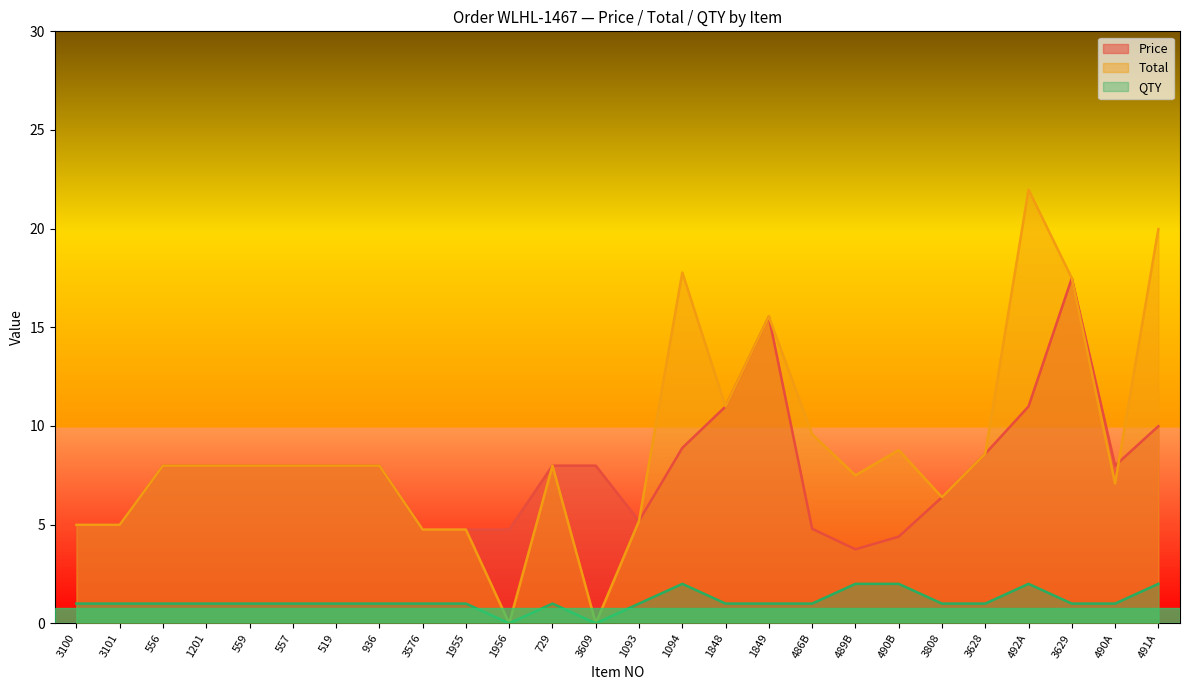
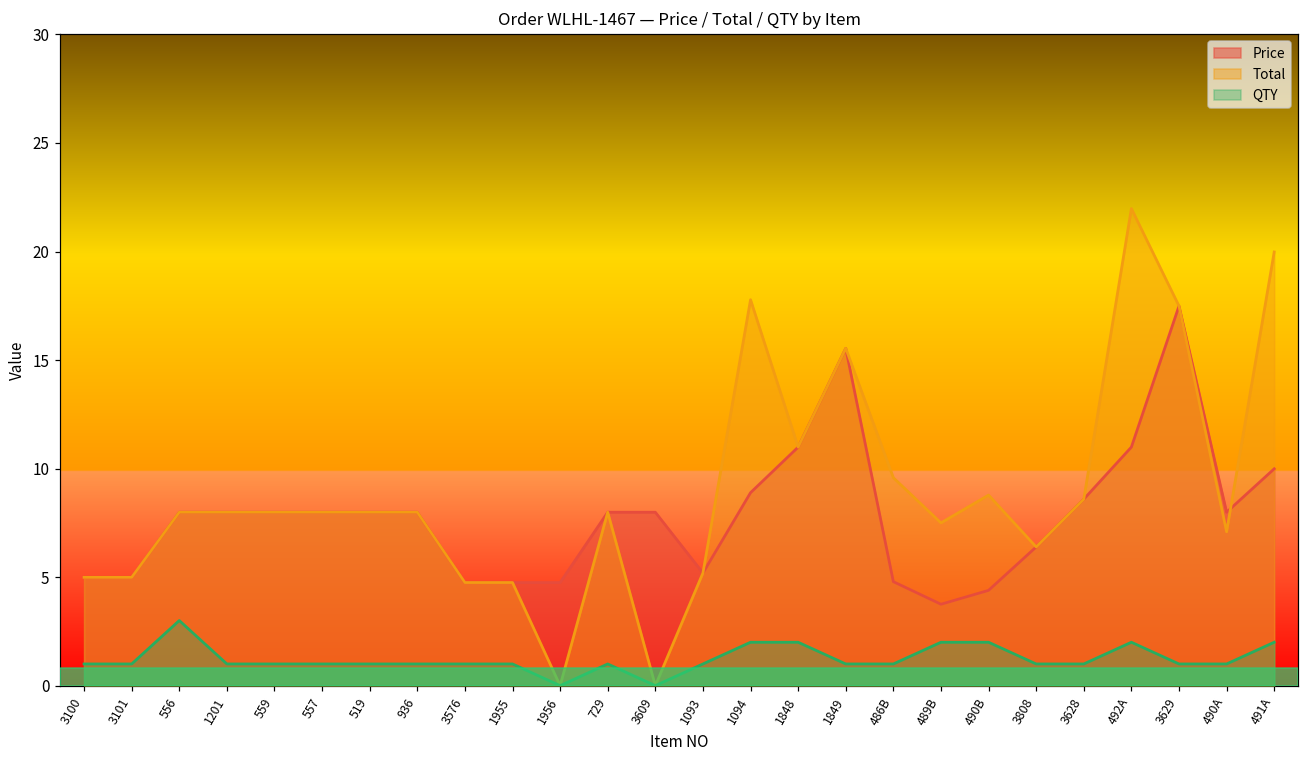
QTY, 556: 1 -> 3
QTY, 1848: 1 -> 2
